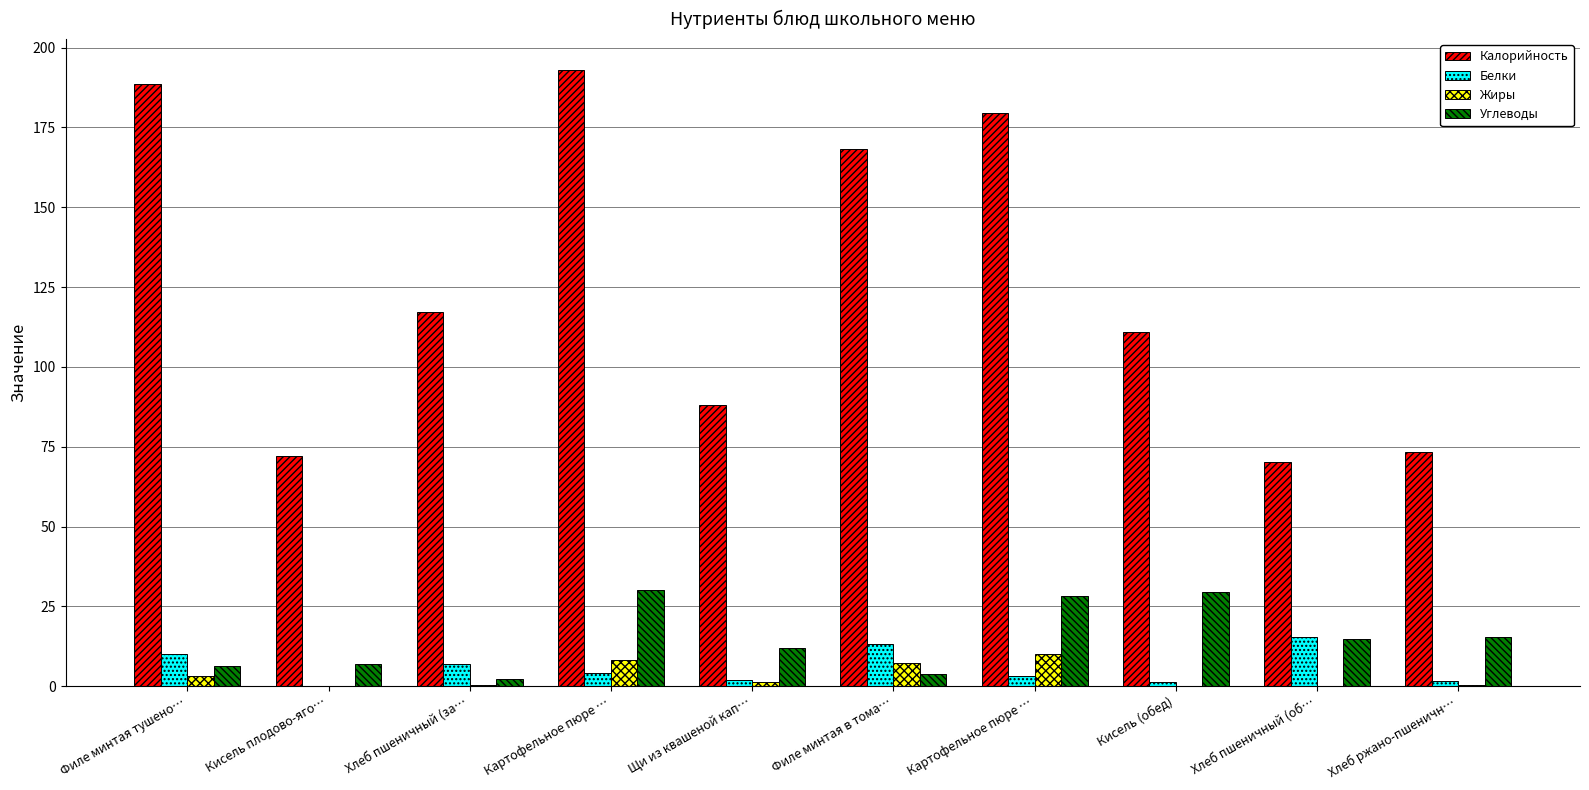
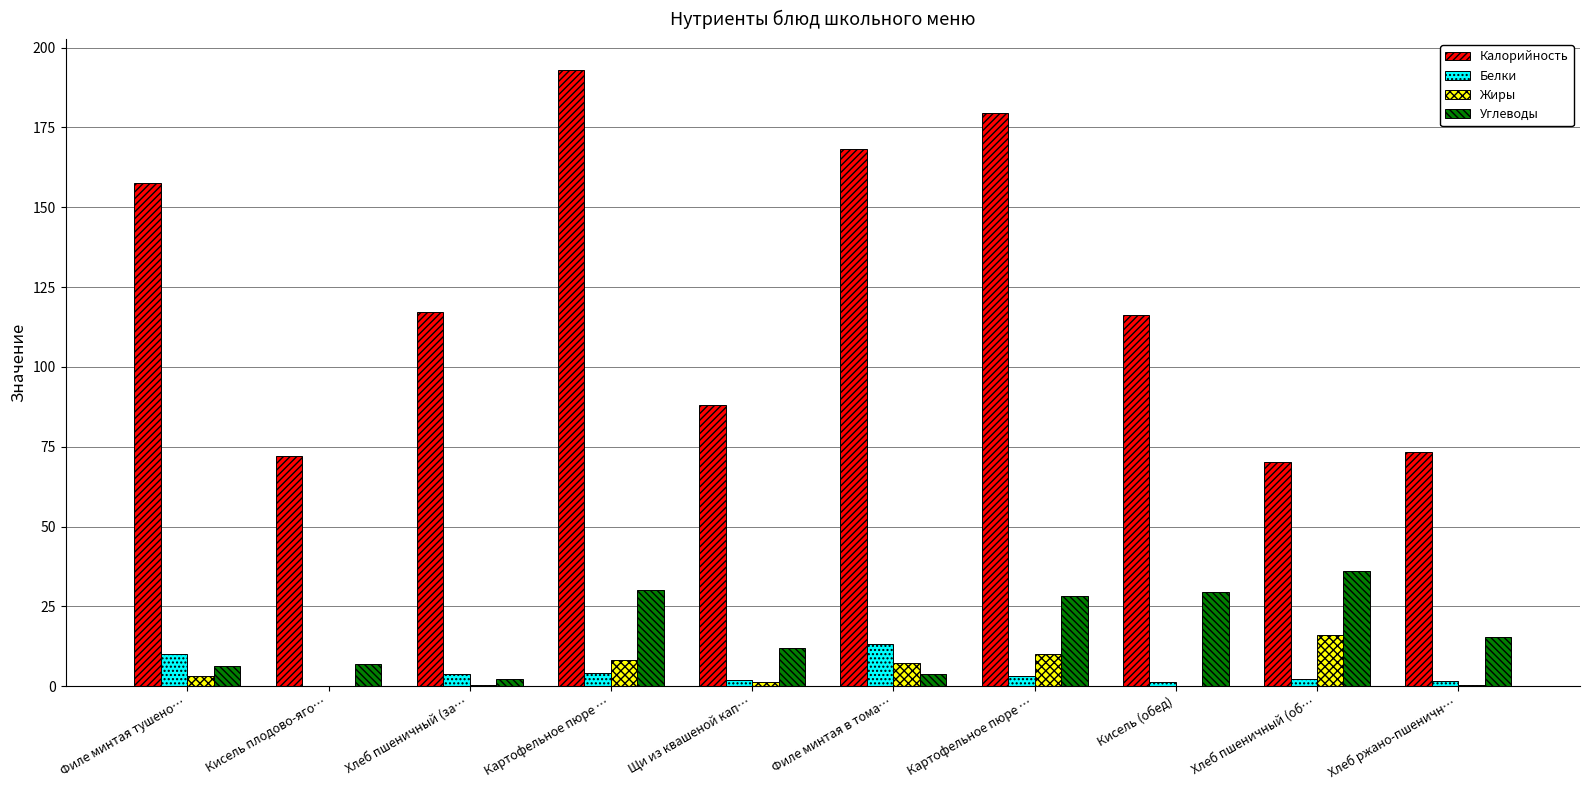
Калорийность, Филе минтая тушено…: 189 -> 158
Белки, Хлеб пшеничный (за…: 7 -> 4
Калорийность, Кисель (обед): 111 -> 116
Белки, Хлеб пшеничный (об…: 15 -> 2
Жиры, Хлеб пшеничный (об…: 0 -> 16
Углеводы, Хлеб пшеничный (об…: 15 -> 36
